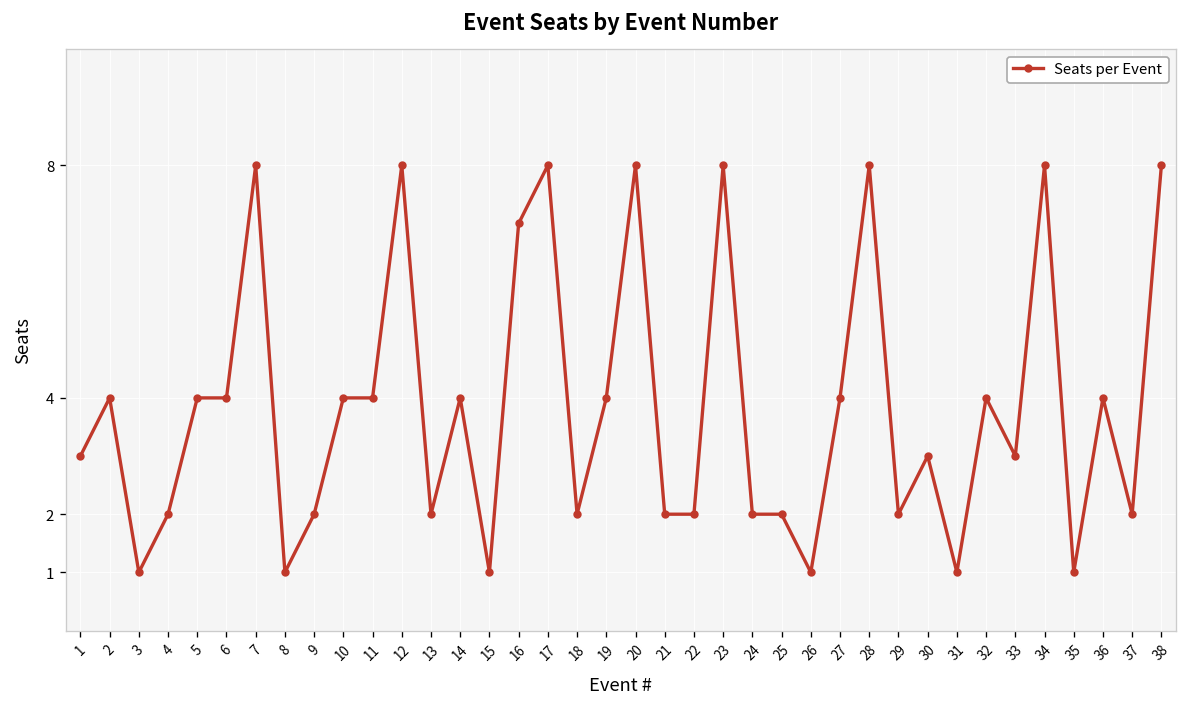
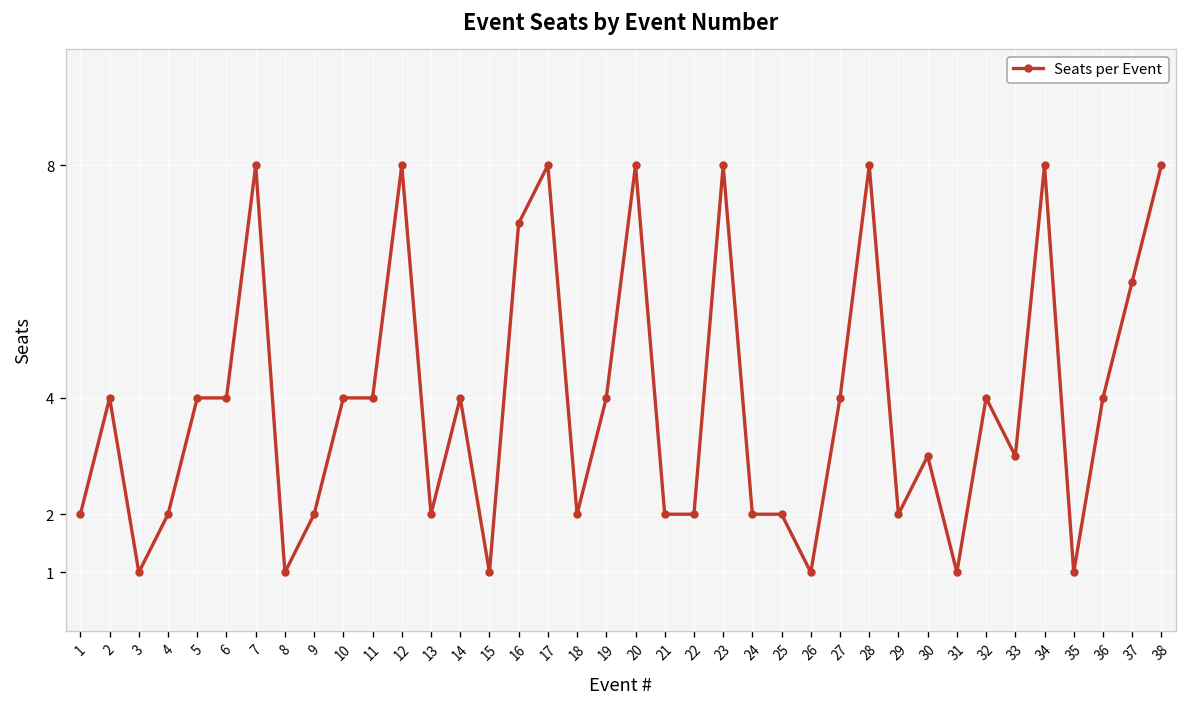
1: 3 -> 2
37: 2 -> 6
